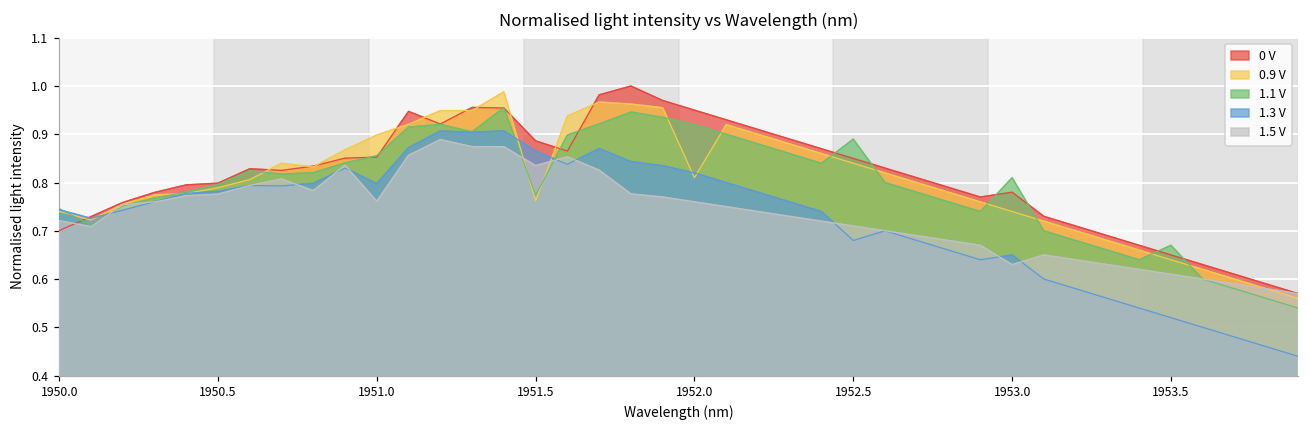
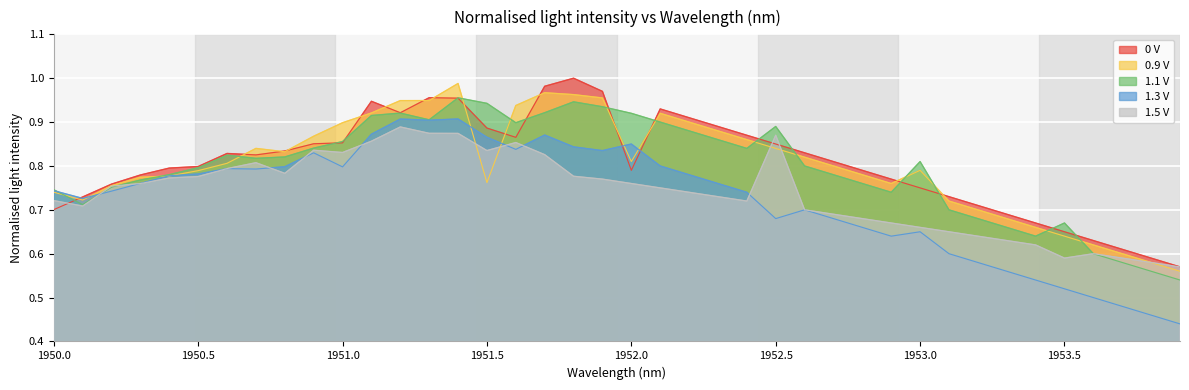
1.5 V, 1951.0: 0.76 -> 0.83
1.1 V, 1951.5: 0.77 -> 0.94
0 V, 1952.0: 0.95 -> 0.79
1.3 V, 1952.0: 0.82 -> 0.85
1.5 V, 1952.5: 0.71 -> 0.87
0 V, 1953.0: 0.78 -> 0.75
0.9 V, 1953.0: 0.74 -> 0.79
1.5 V, 1953.0: 0.63 -> 0.66
1.5 V, 1953.5: 0.61 -> 0.59
